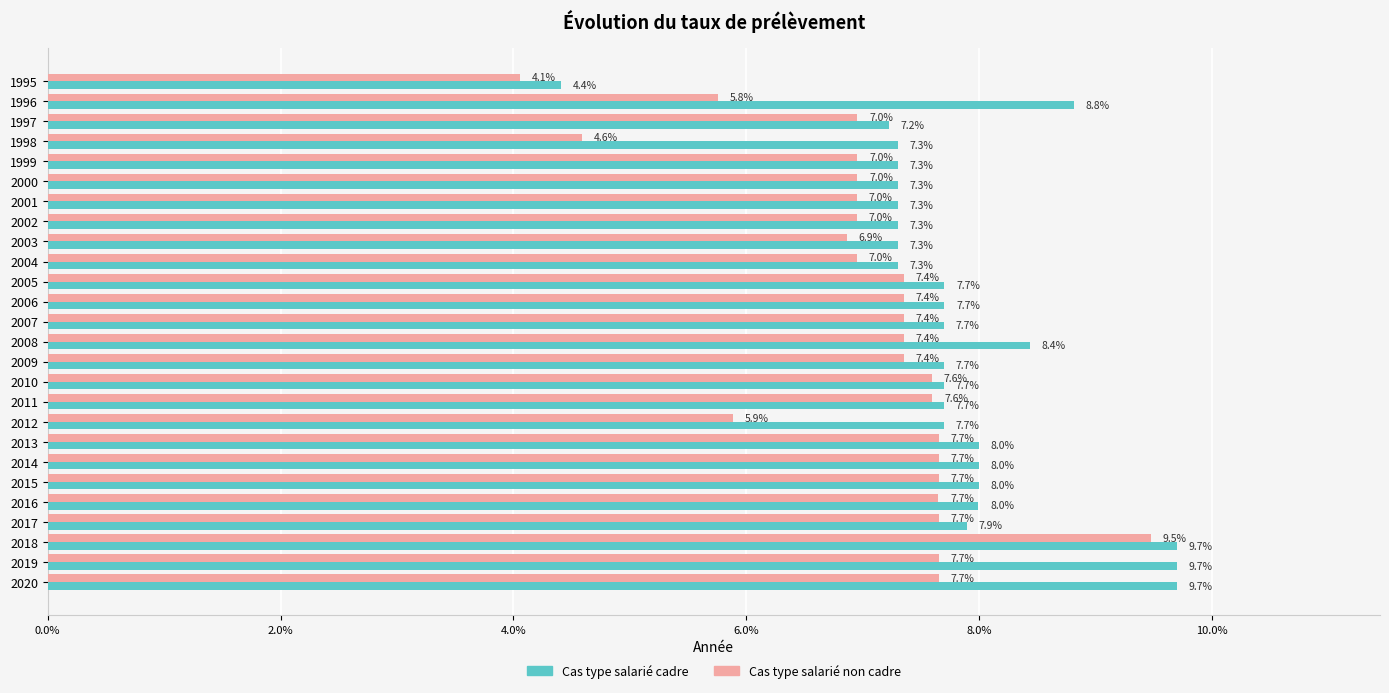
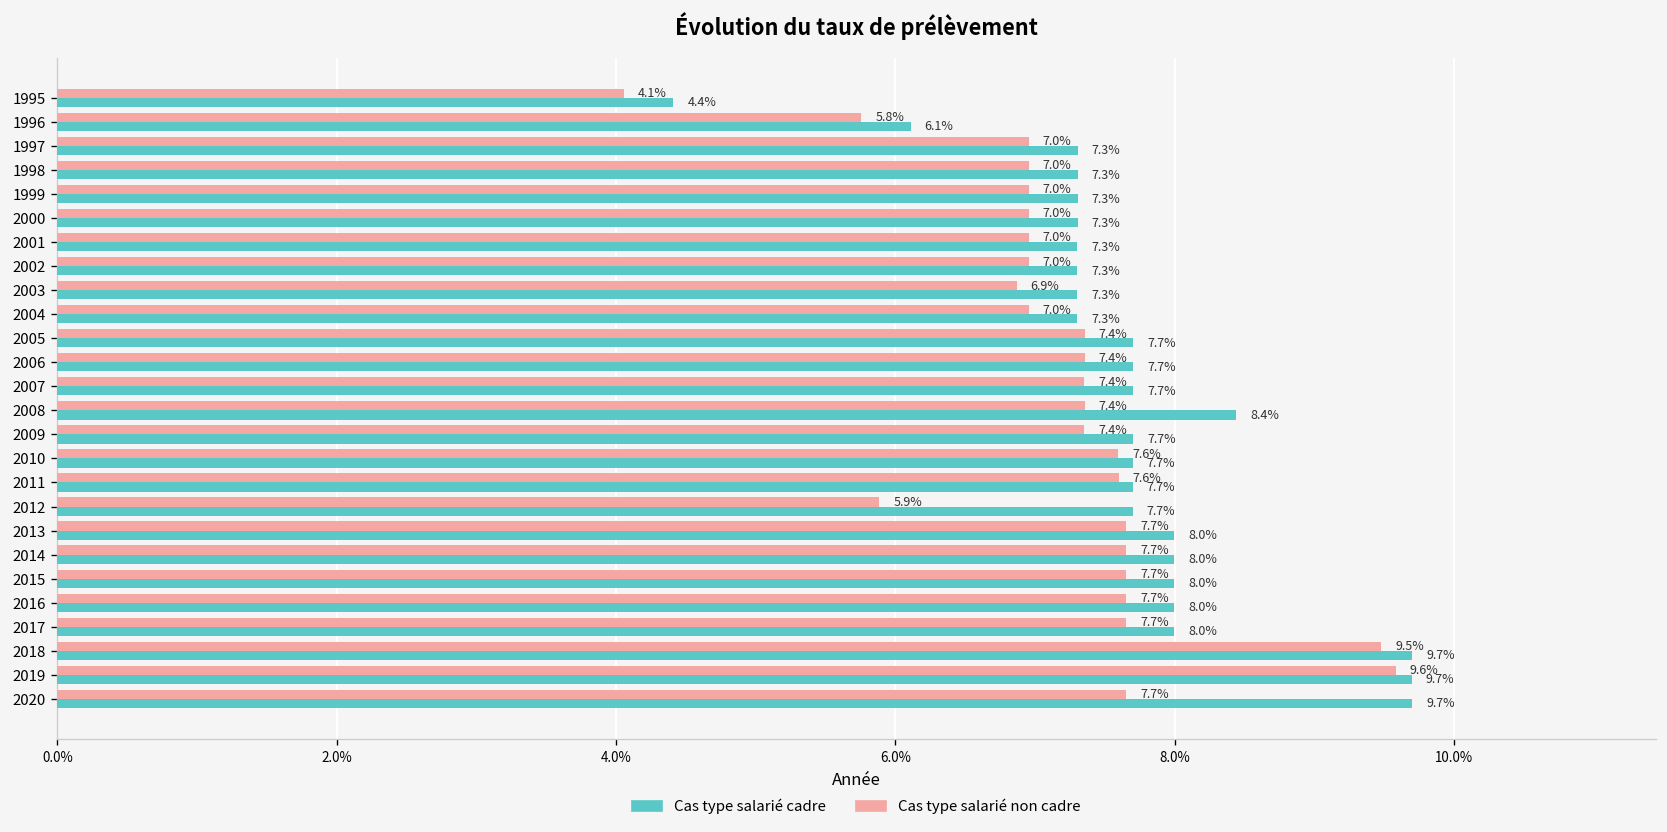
Cas type salarié cadre, 1996: 8.8% -> 6.1%
Cas type salarié cadre, 1997: 7.2% -> 7.3%
Cas type salarié non cadre, 1998: 4.6% -> 7.0%
Cas type salarié cadre, 2017: 7.9% -> 8.0%
Cas type salarié non cadre, 2019: 7.7% -> 9.6%
